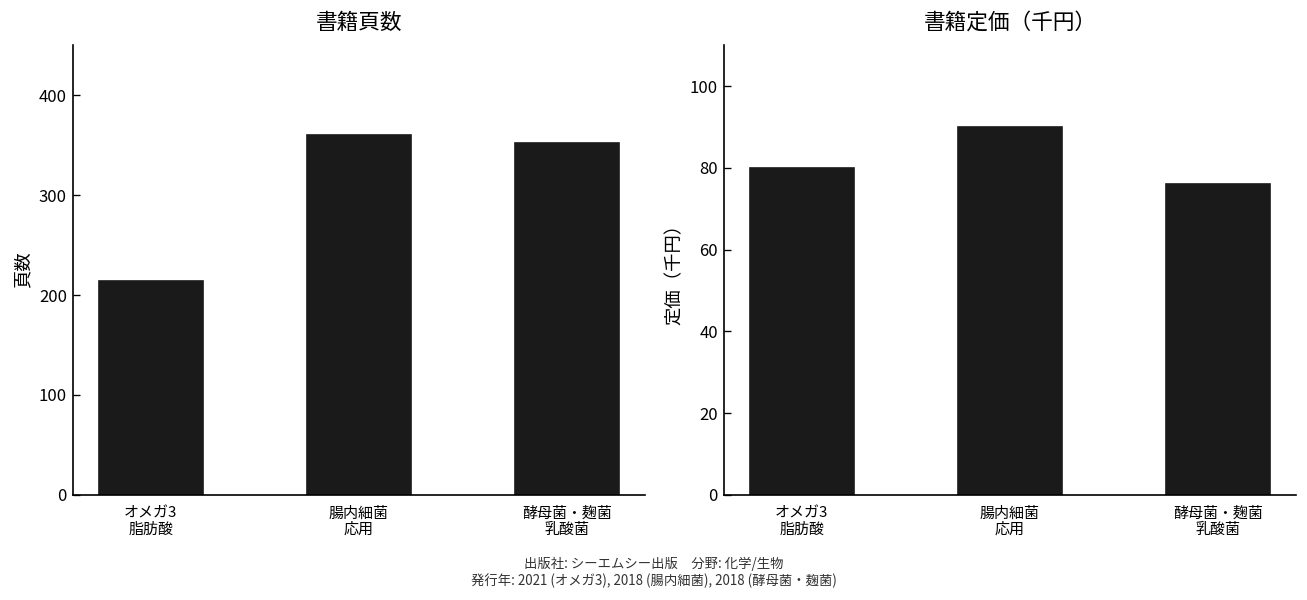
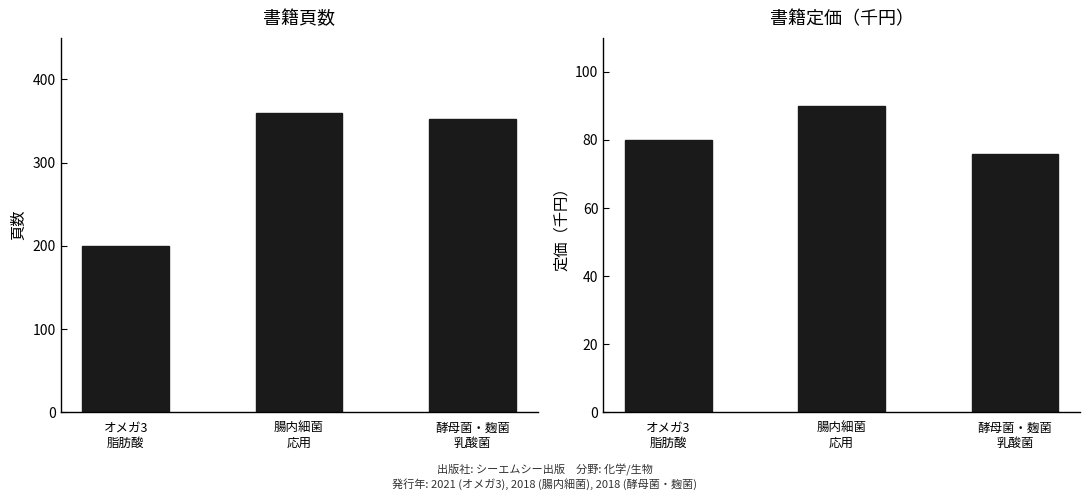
書籍頁数, オメガ3 脂肪酸: 210 -> 200
